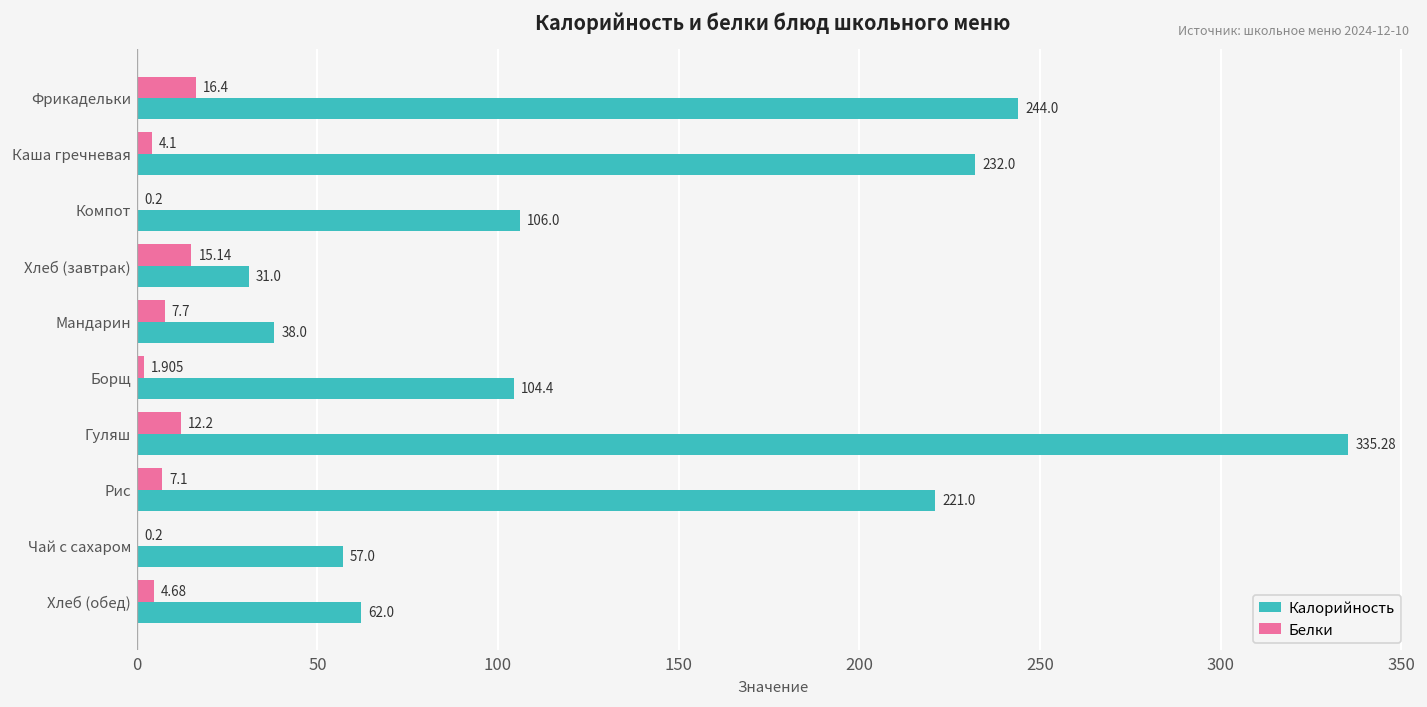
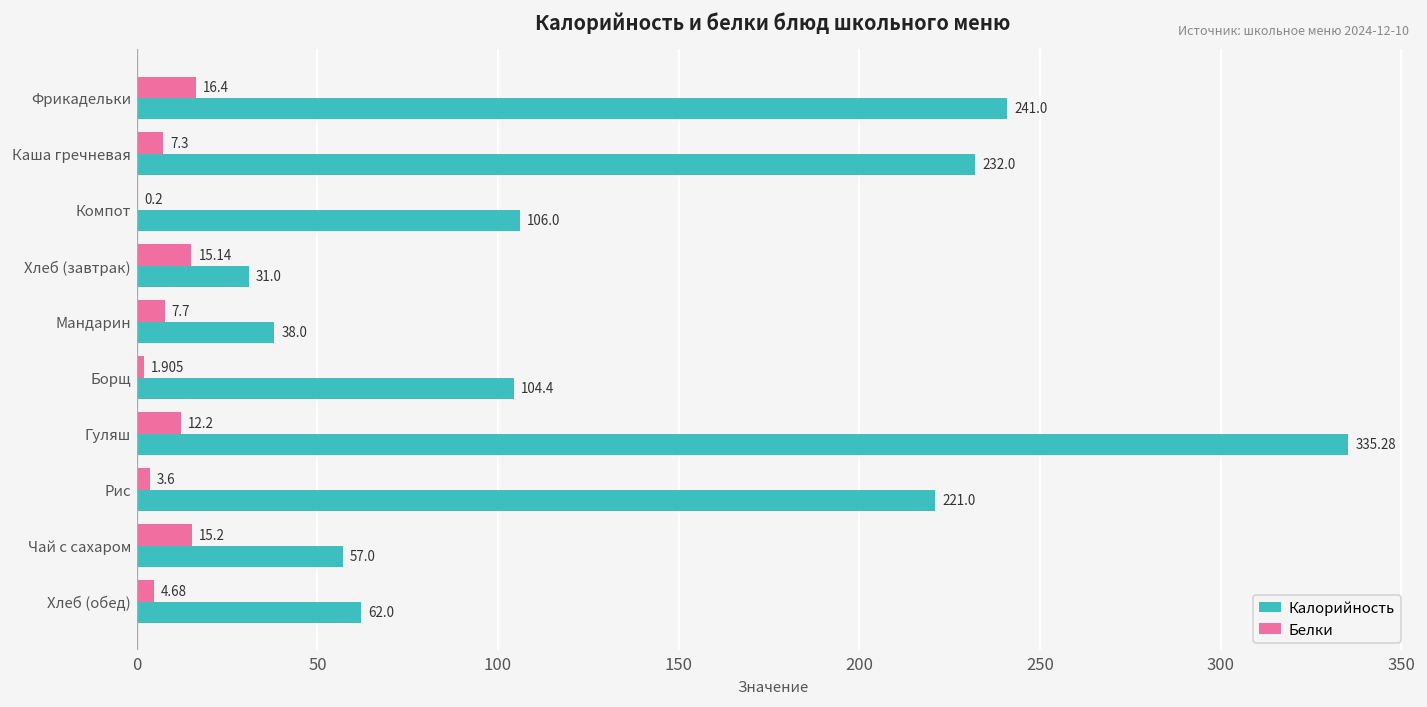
Калорийность, Фрикадельки: 244.0 -> 241.0
Белки, Каша гречневая: 4.1 -> 7.3
Белки, Рис: 7.1 -> 3.6
Белки, Чай с сахаром: 0.2 -> 15.2
